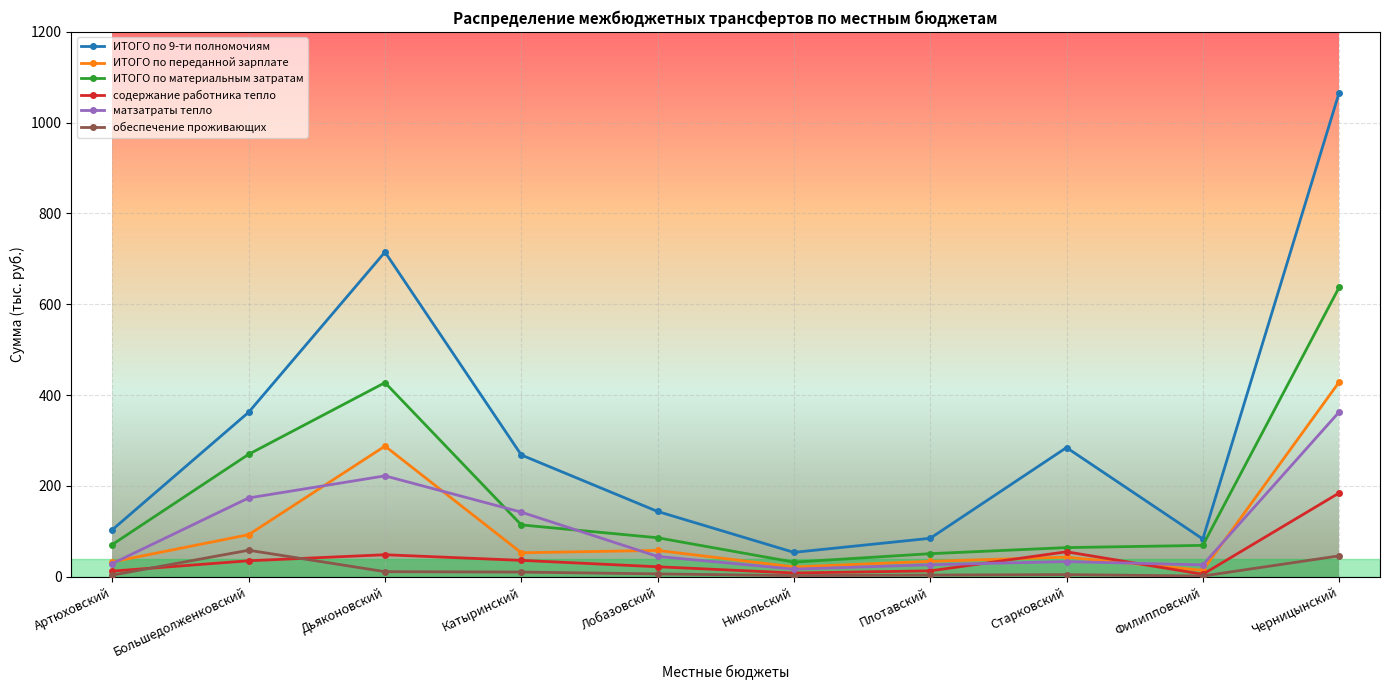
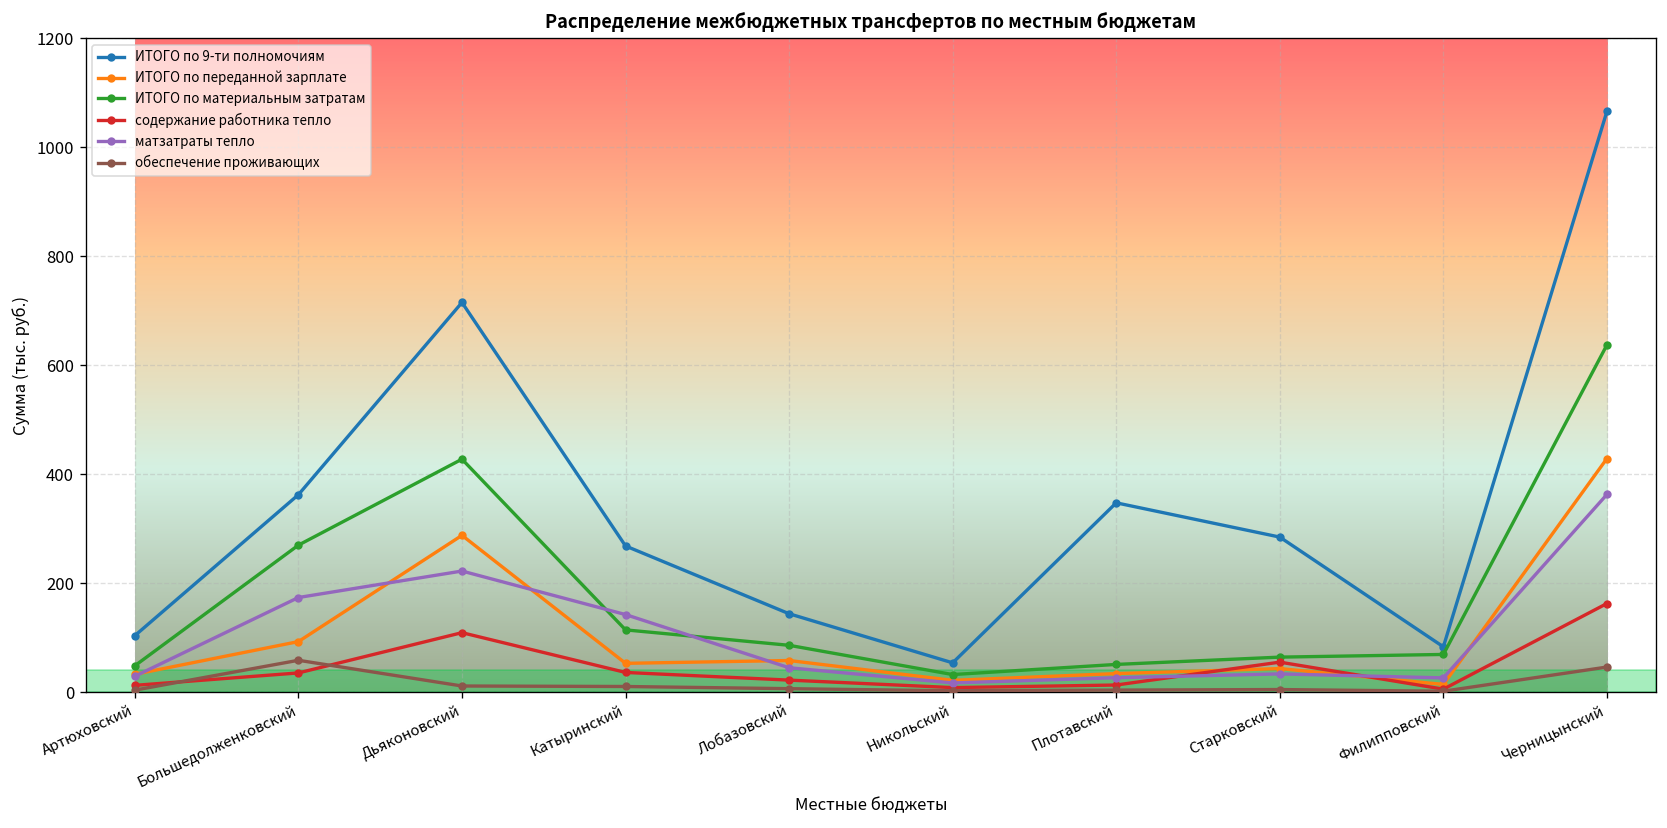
ИТОГО по материальным затратам, Артюховский: 70 -> 50
содержание работника тепло, Дьяконовский: 50 -> 110
ИТОГО по 9-ти полномочиям, Плотавский: 80 -> 350
содержание работника тепло, Черницынский: 180 -> 160
